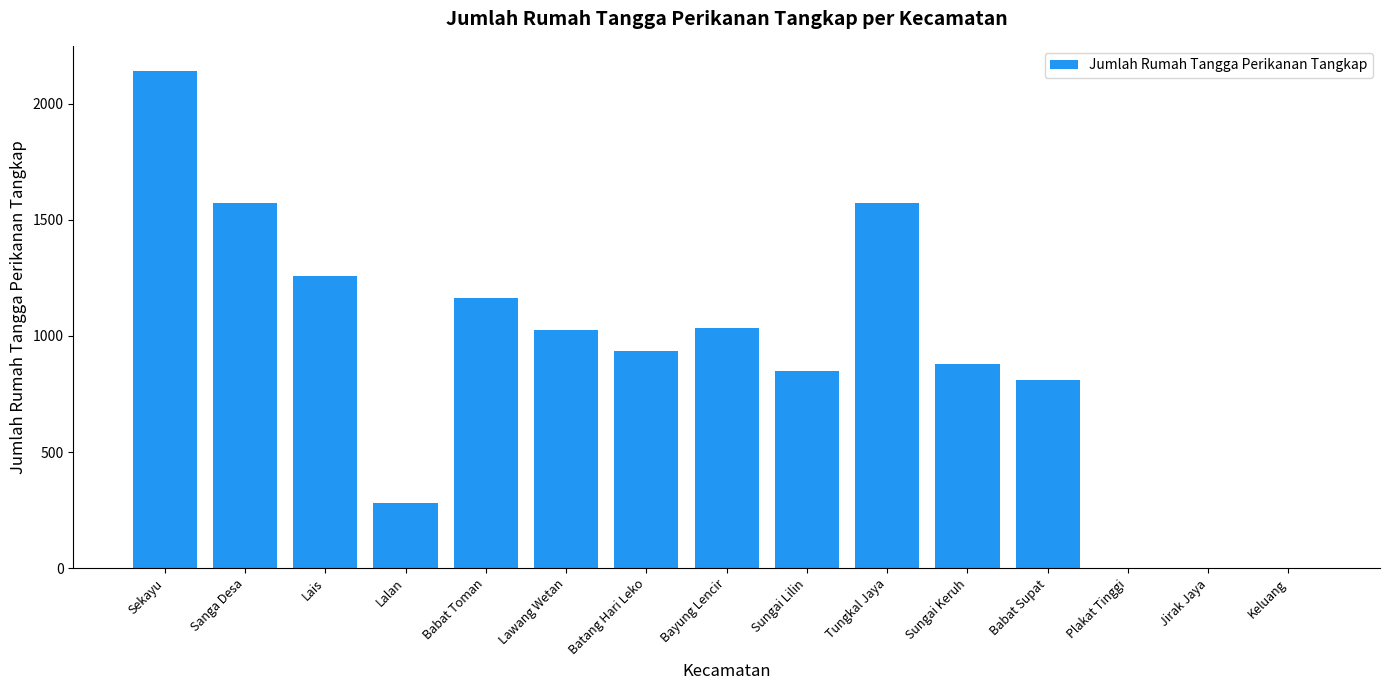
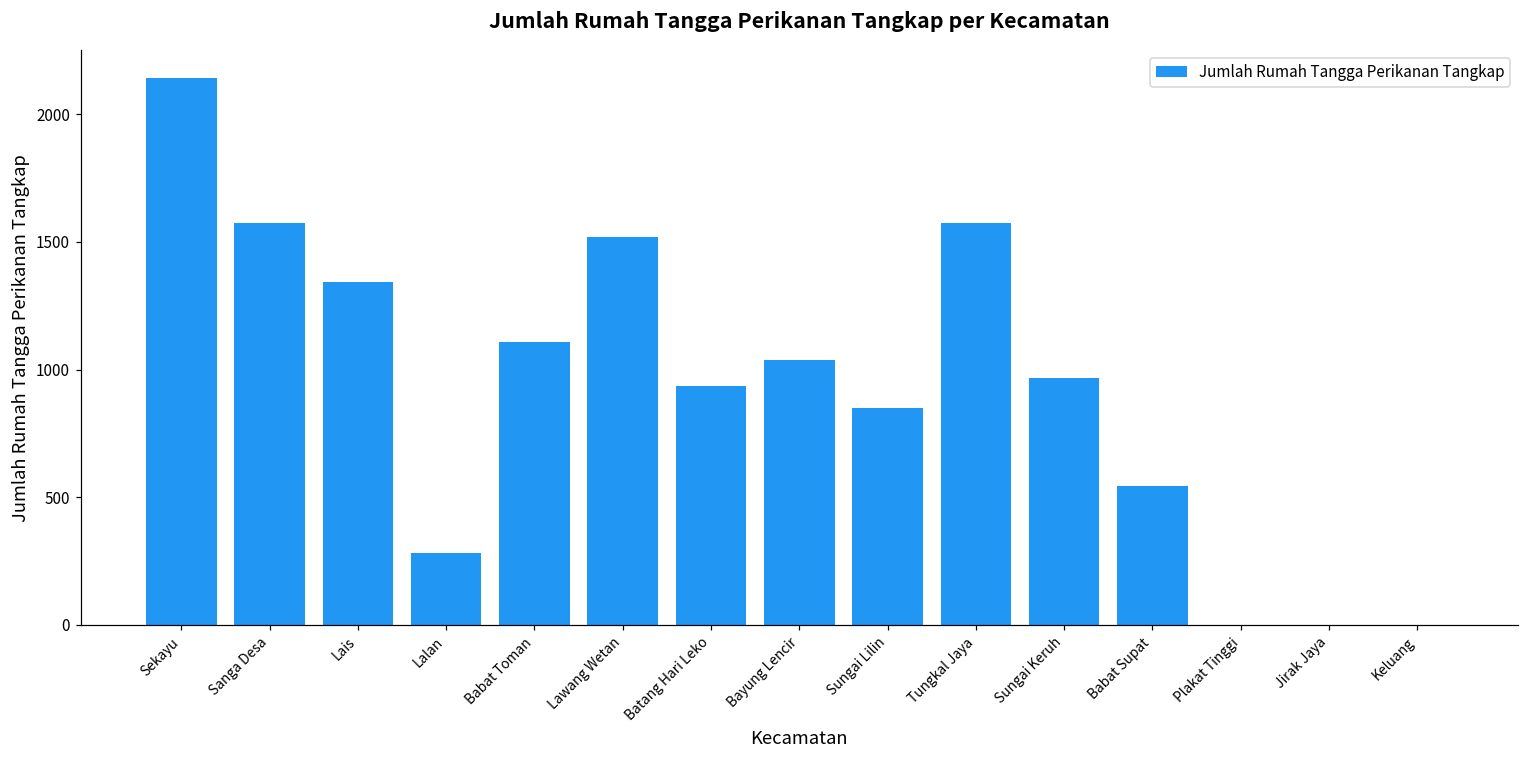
Lais: 1260 -> 1340
Babat Toman: 1160 -> 1110
Lawang Wetan: 1030 -> 1520
Sungai Keruh: 880 -> 970
Babat Supat: 810 -> 540
